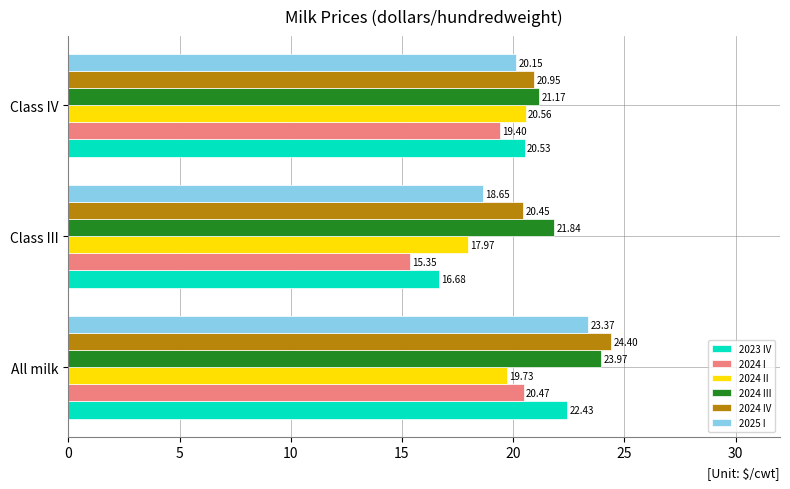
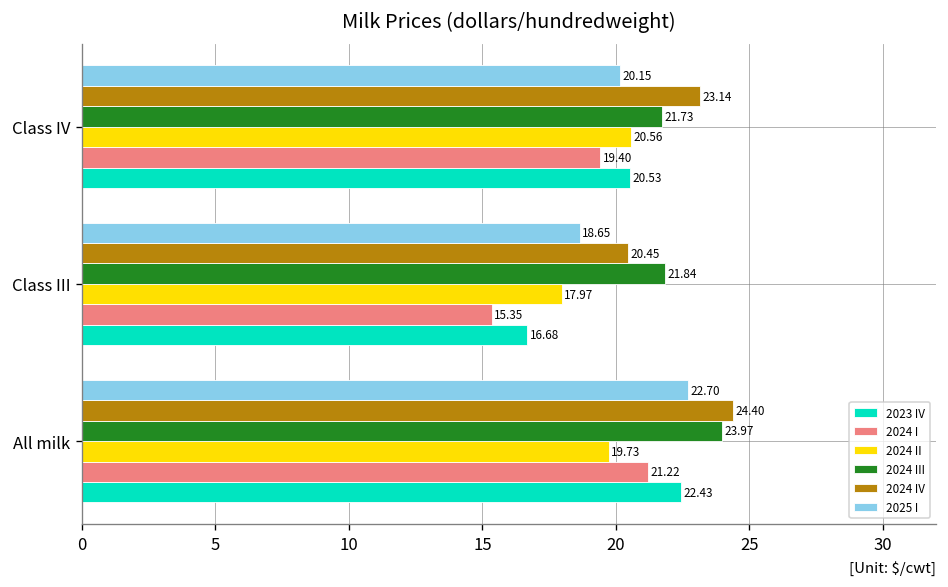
2024 IV, Class IV: 20.95 -> 23.14
2024 III, Class IV: 21.17 -> 21.73
2025 I, All milk: 23.37 -> 22.70
2024 I, All milk: 20.47 -> 21.22
